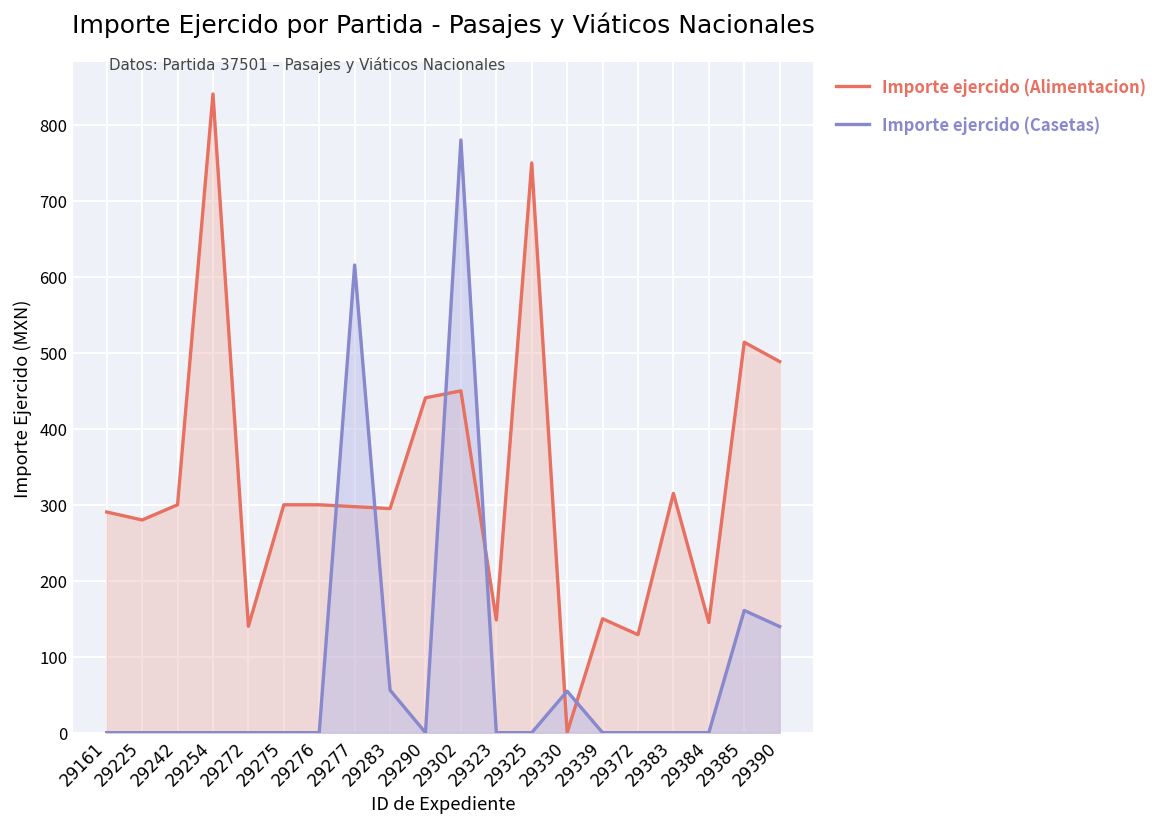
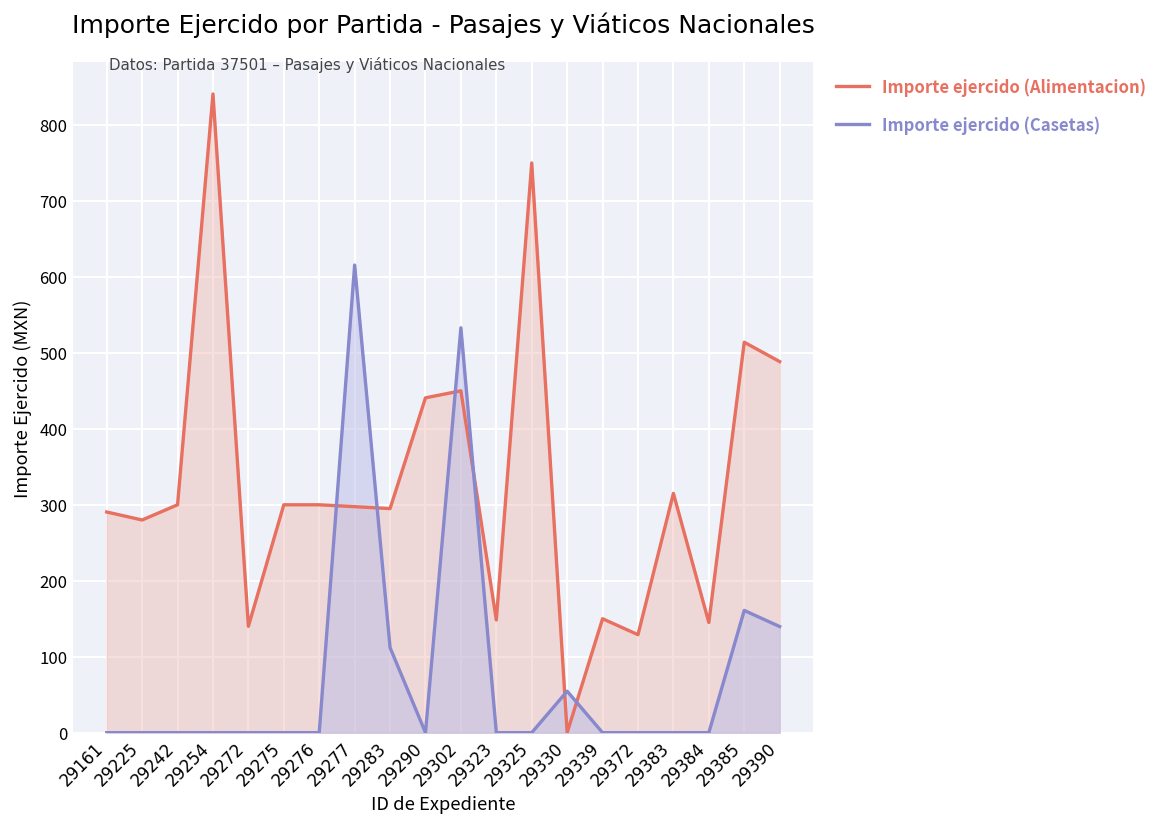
Importe ejercido (Casetas), 29283: 60 -> 110
Importe ejercido (Casetas), 29302: 780 -> 530
